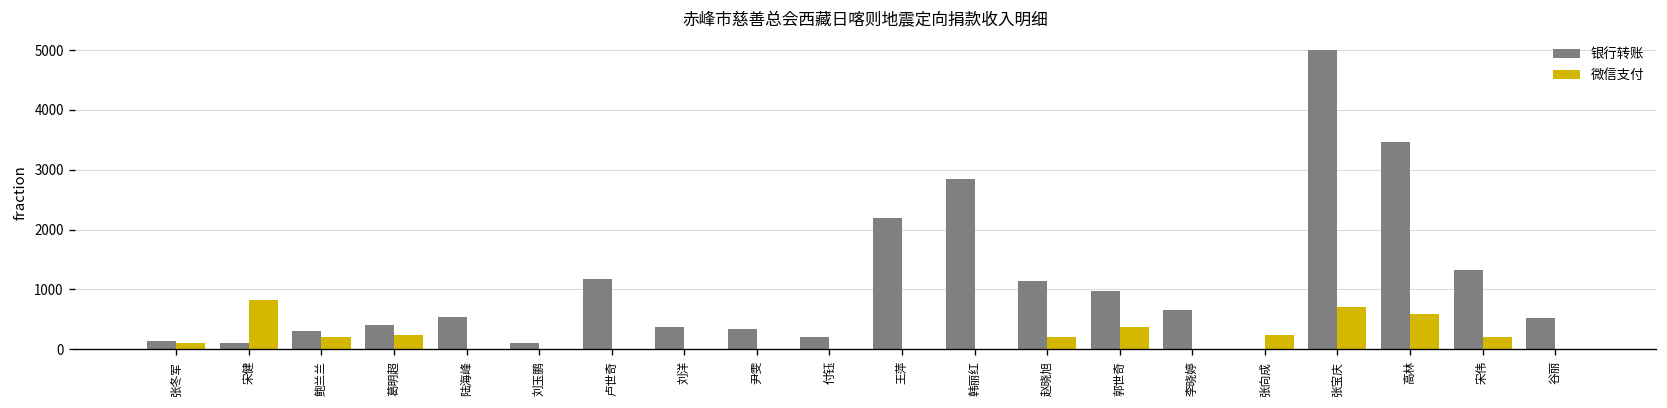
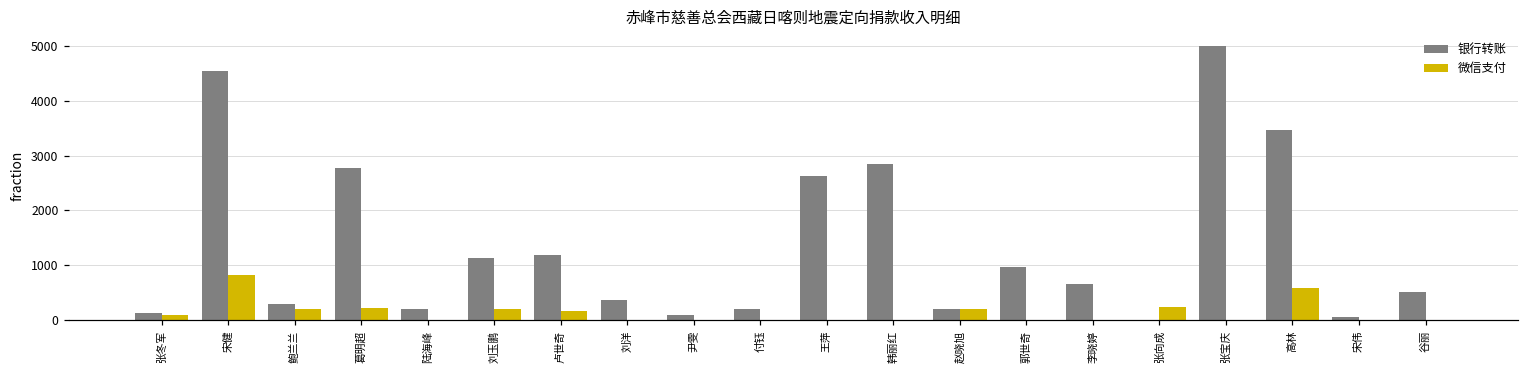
银行转账, 宋健: 100 -> 4600
银行转账, 葛明超: 400 -> 2800
银行转账, 陆海峰: 500 -> 200
银行转账, 刘玉鹏: 100 -> 1100
微信支付, 刘玉鹏: 0 -> 200
微信支付, 卢世奇: 0 -> 200
银行转账, 尹雯: 300 -> 100
银行转账, 王萍: 2200 -> 2600
银行转账, 赵晓旭: 1100 -> 200
微信支付, 郭世奇: 400 -> 0
微信支付, 张宝庆: 700 -> 0
银行转账, 宋伟: 1300 -> 100
微信支付, 宋伟: 200 -> 0
